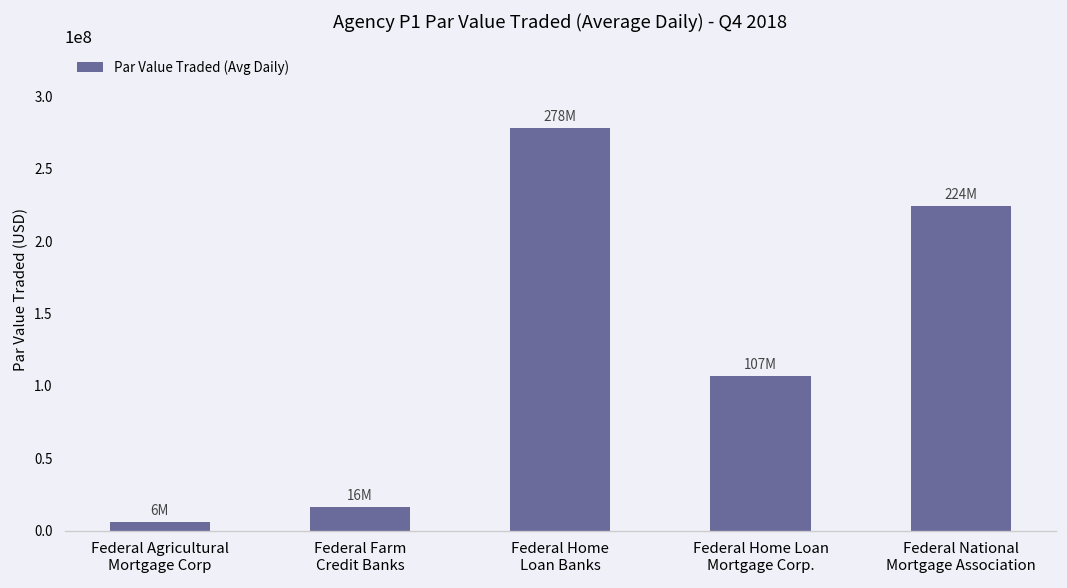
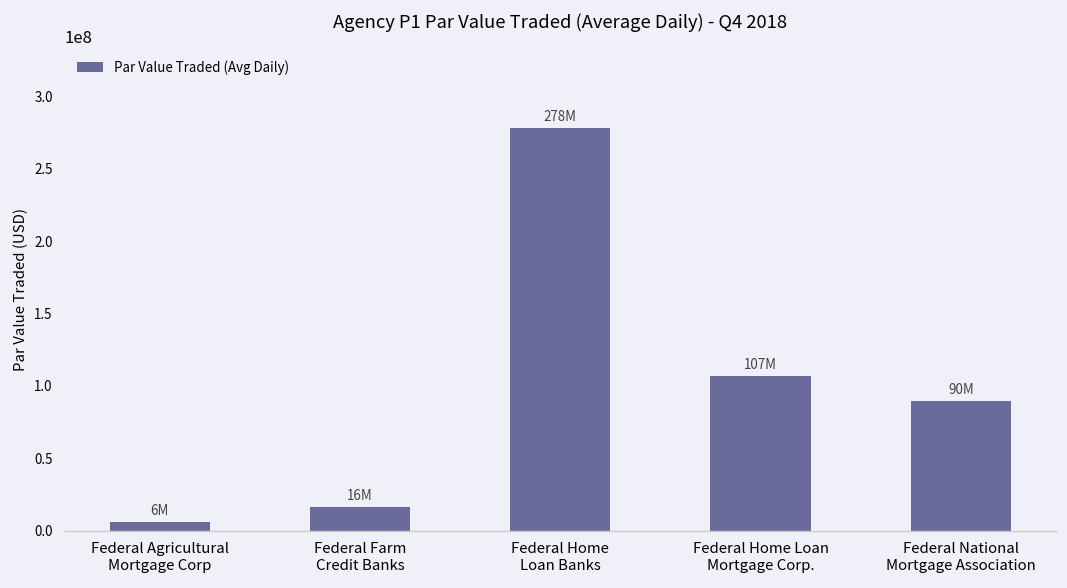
Federal National Mortgage Association: 224M -> 90M
